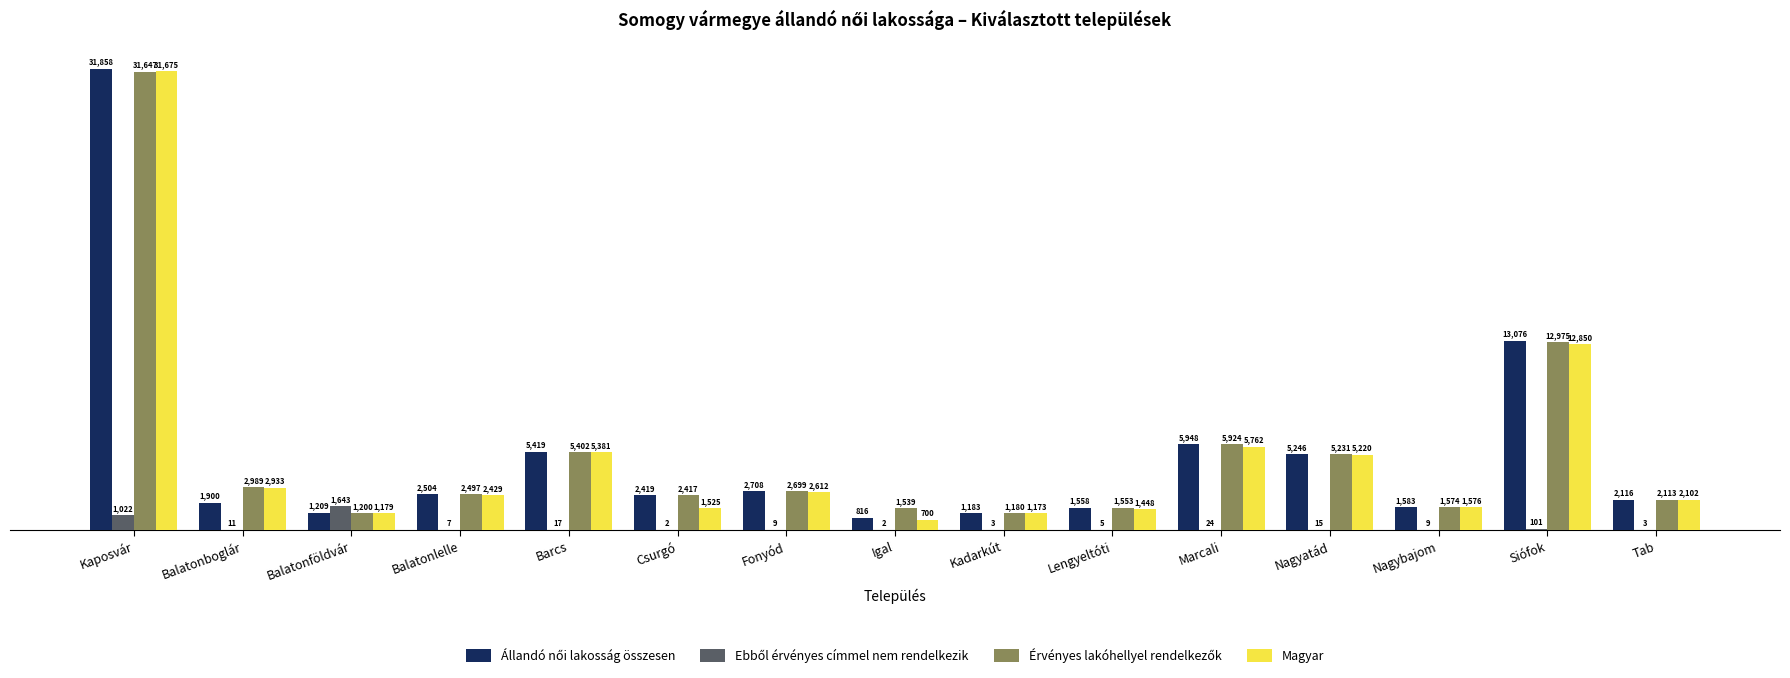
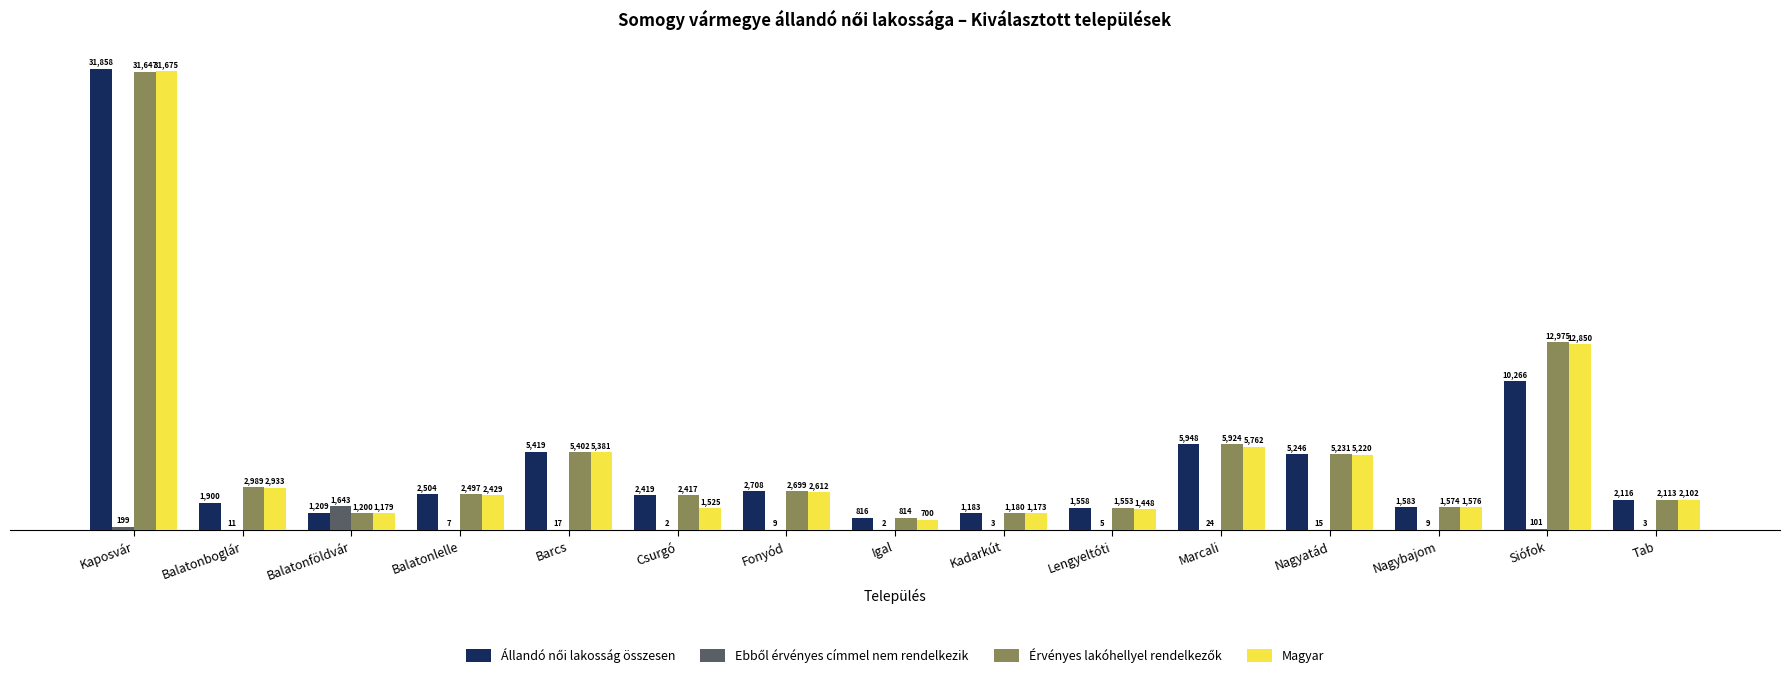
Ebből érvényes címmel nem rendelkezik, Kaposvár: 1,022 -> 199
Érvényes lakóhellyel rendelkezők, Igal: 1,539 -> 814
Állandó női lakosság összesen, Siófok: 13,076 -> 10,266
